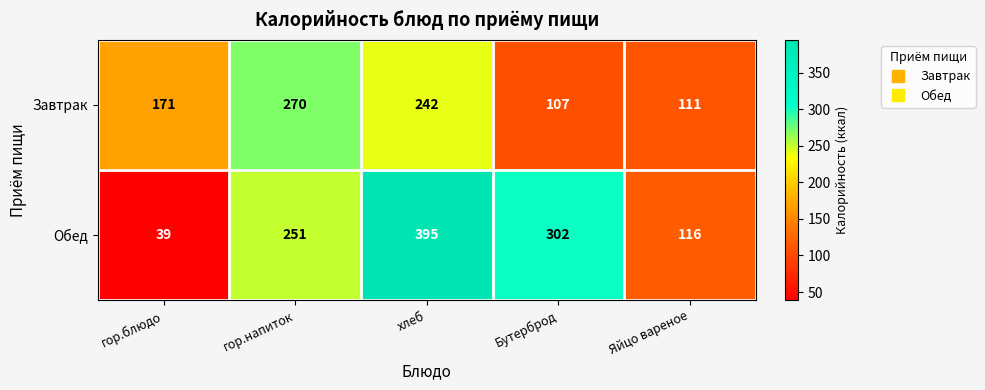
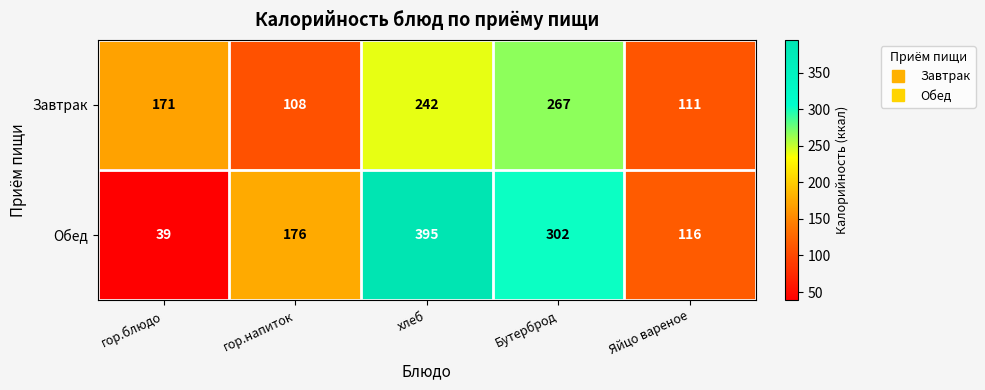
Завтрак, гор.напиток: 270 -> 108
Завтрак, Бутерброд: 107 -> 267
Обед, гор.напиток: 251 -> 176
